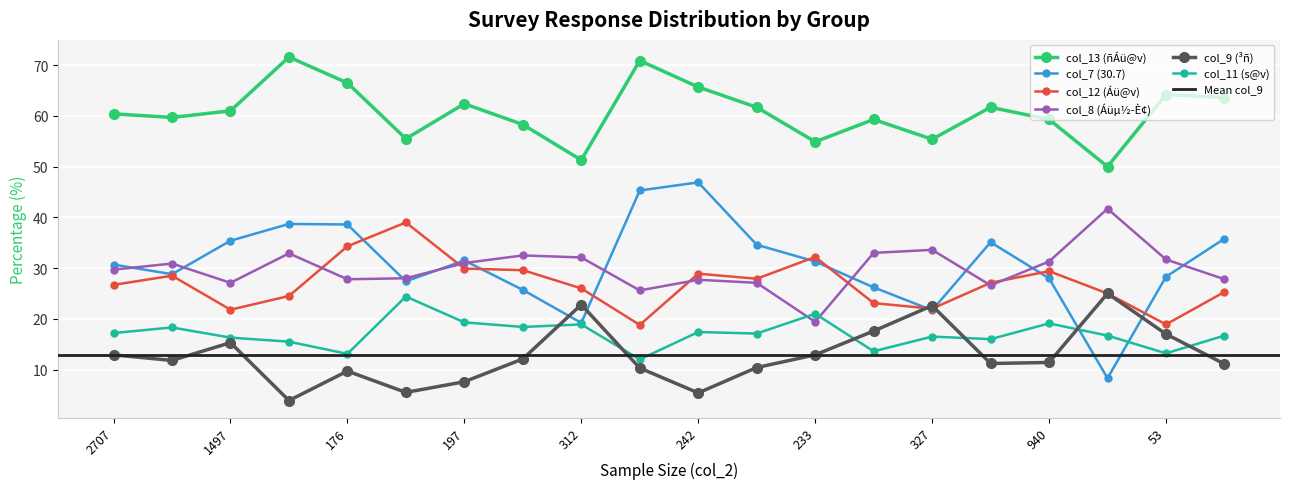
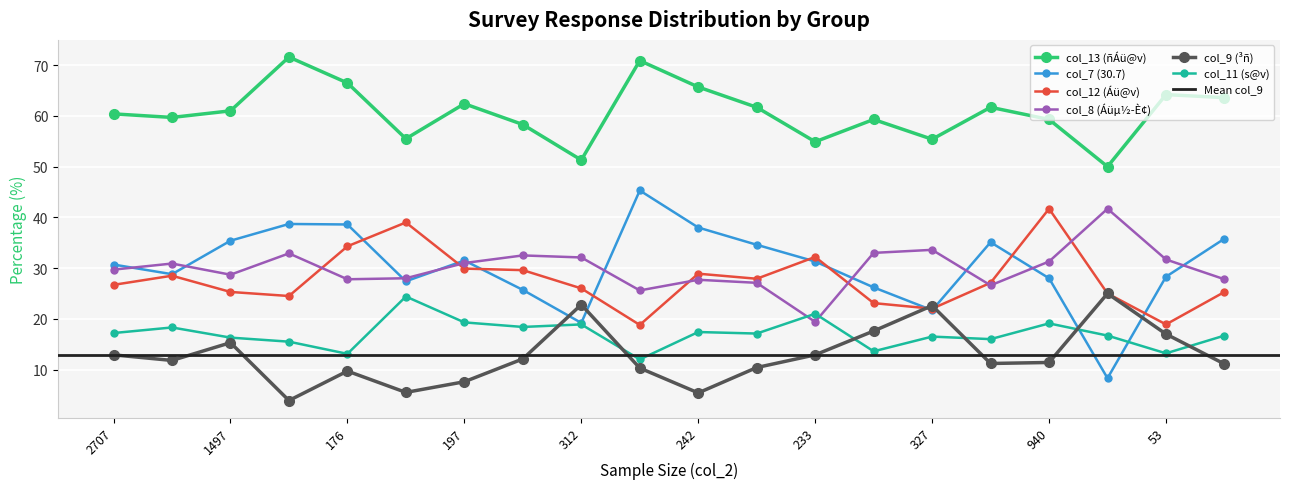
col_12 (Áü@v), 1497: 22 -> 25
col_8 (Áüµ½­È¢), 1497: 27 -> 29
col_7 (30.7), 242: 47 -> 38
col_12 (Áü@v), 940: 29 -> 42
